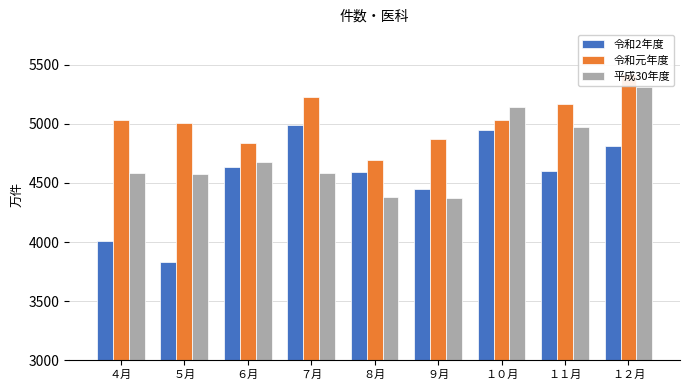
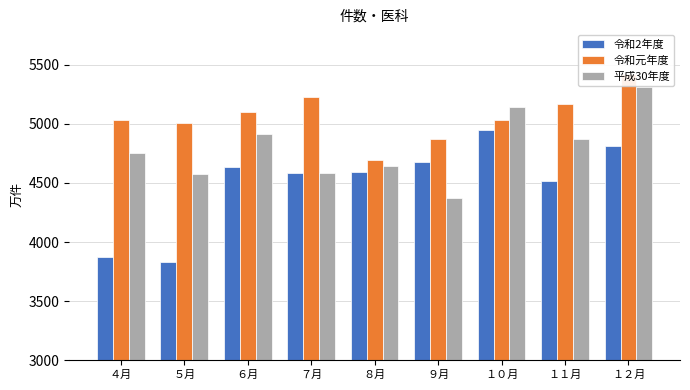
令和2年度, ４月: 4010 -> 3870
平成30年度, ４月: 4580 -> 4760
令和元年度, ６月: 4840 -> 5100
平成30年度, ６月: 4680 -> 4910
令和2年度, ７月: 4990 -> 4580
平成30年度, ８月: 4380 -> 4640
令和2年度, ９月: 4450 -> 4680
令和2年度, １１月: 4600 -> 4520
平成30年度, １１月: 4970 -> 4870
